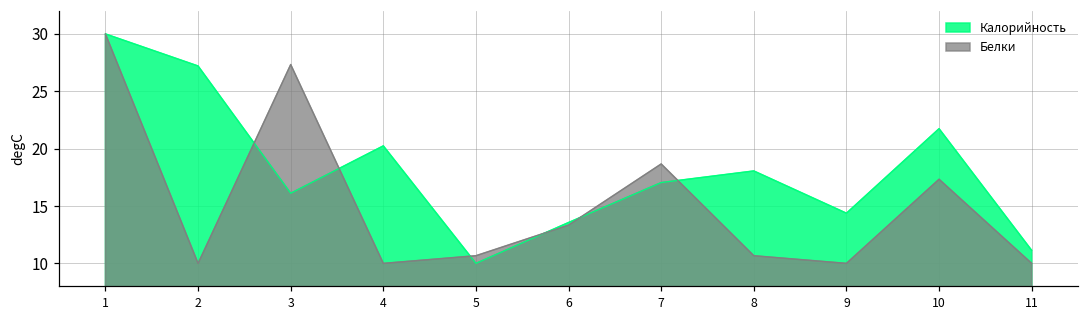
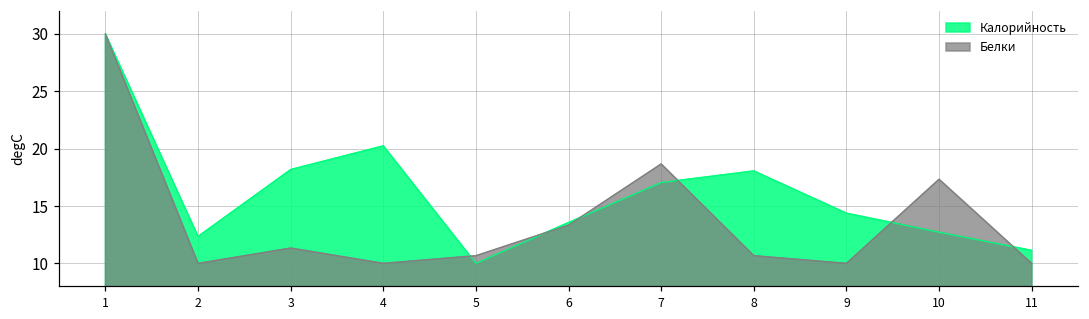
Калорийность, 2: 27.2 -> 12.3
Калорийность, 3: 16.1 -> 18.2
Белки, 3: 27.3 -> 11.3
Калорийность, 10: 21.7 -> 12.7
